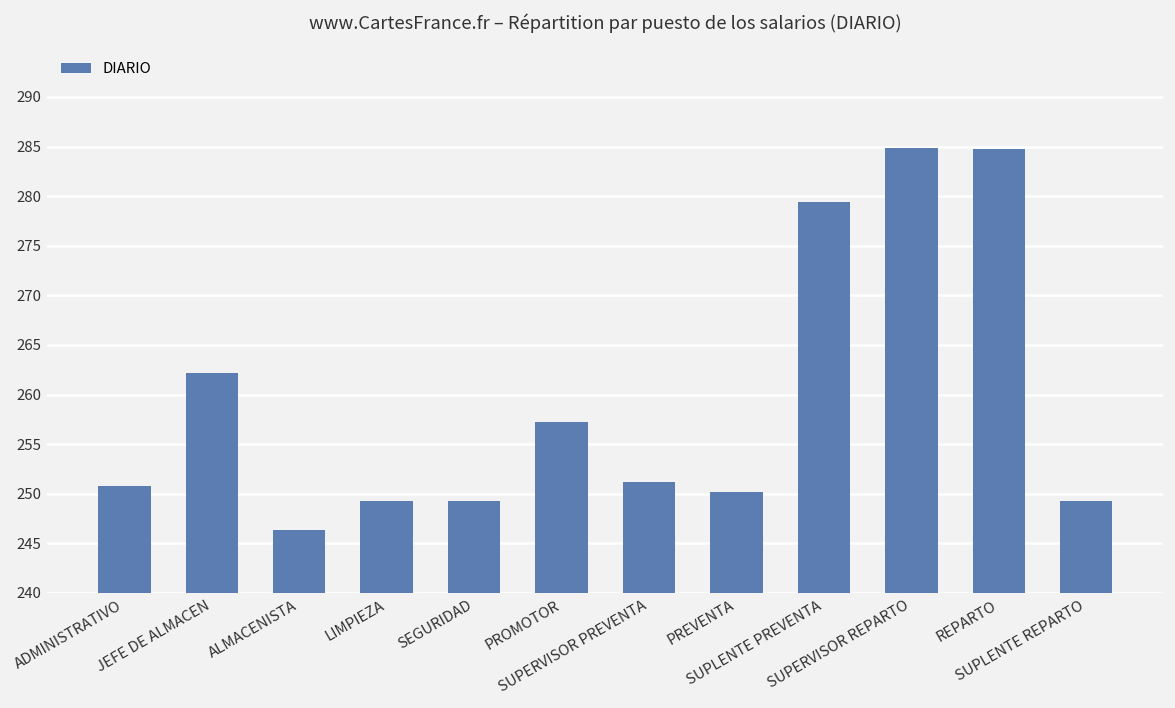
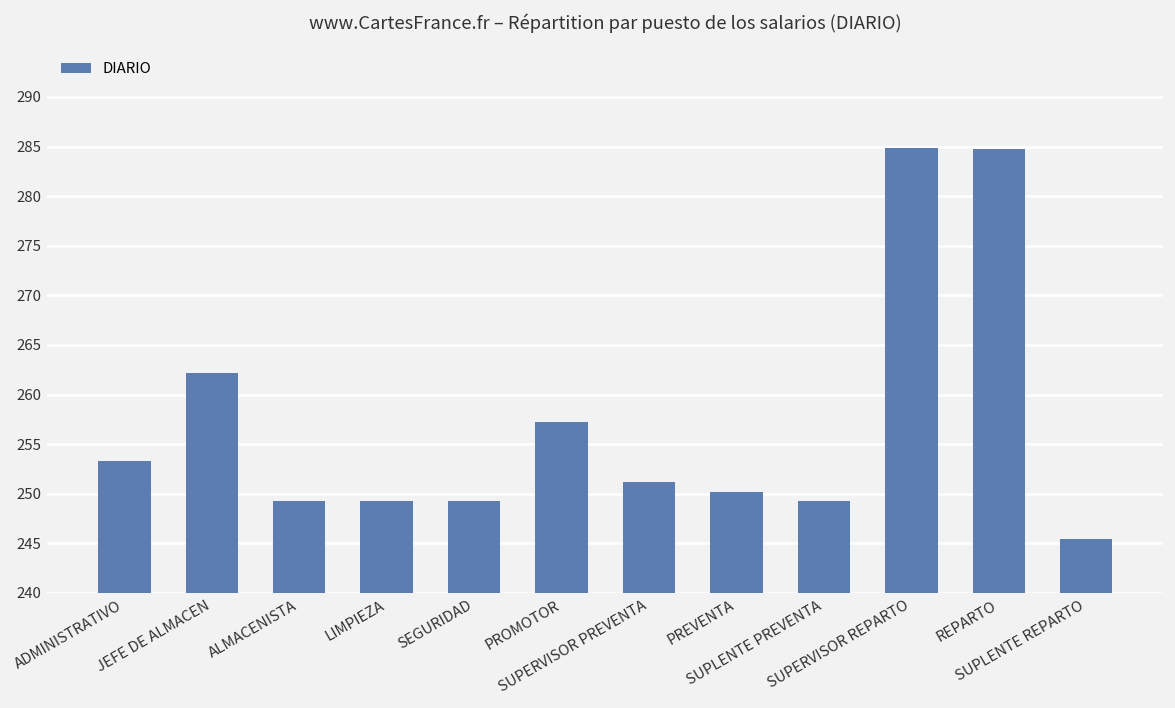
ADMINISTRATIVO: 251 -> 253
ALMACENISTA: 246 -> 249
SUPLENTE PREVENTA: 279 -> 249
SUPLENTE REPARTO: 249 -> 245
